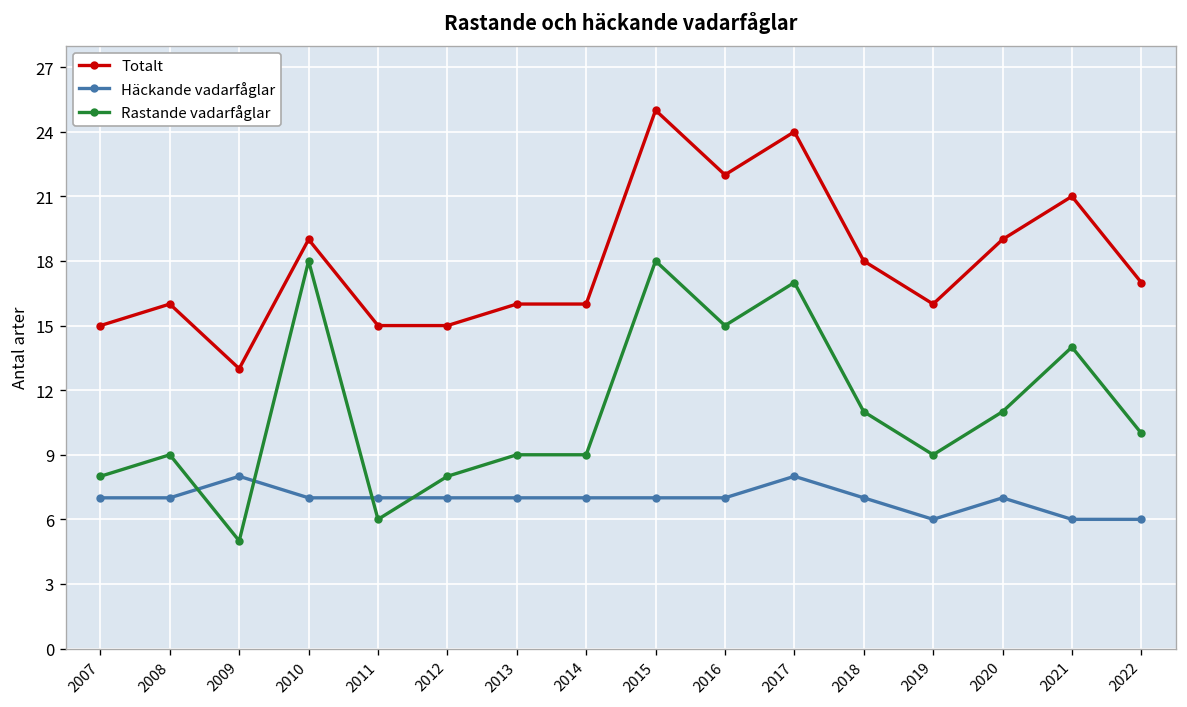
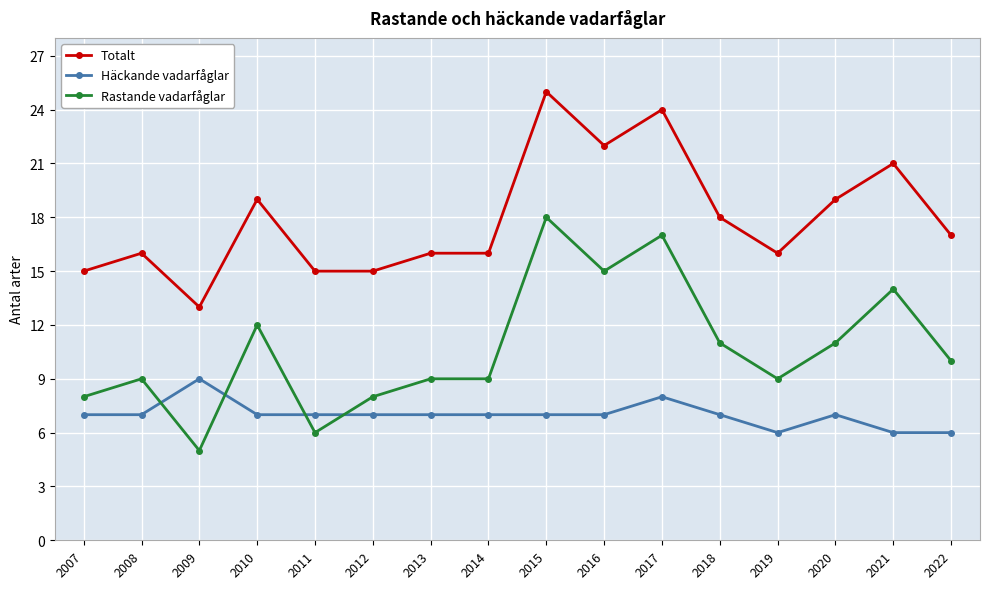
Häckande vadarfåglar, 2009: 8 -> 9
Rastande vadarfåglar, 2010: 18 -> 12
